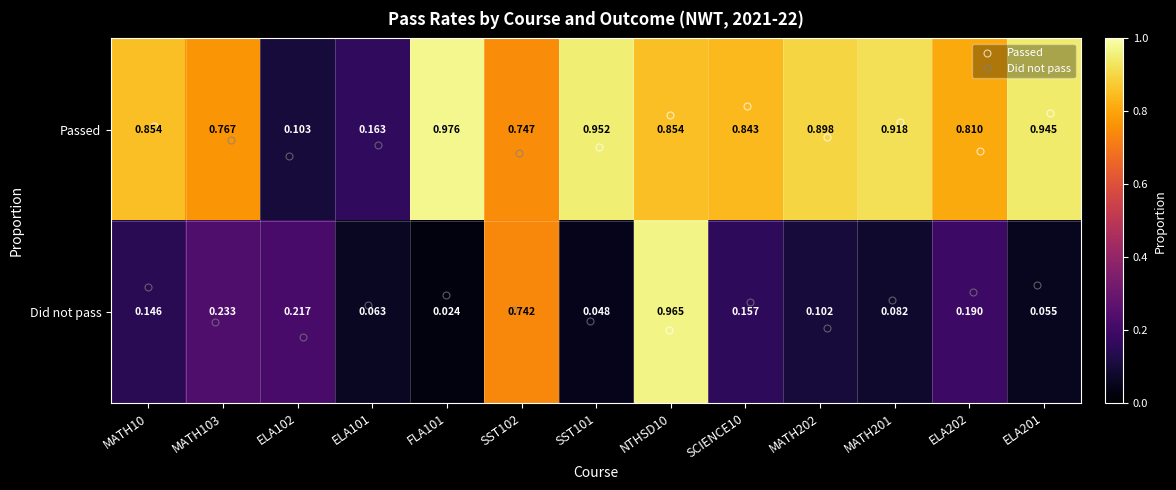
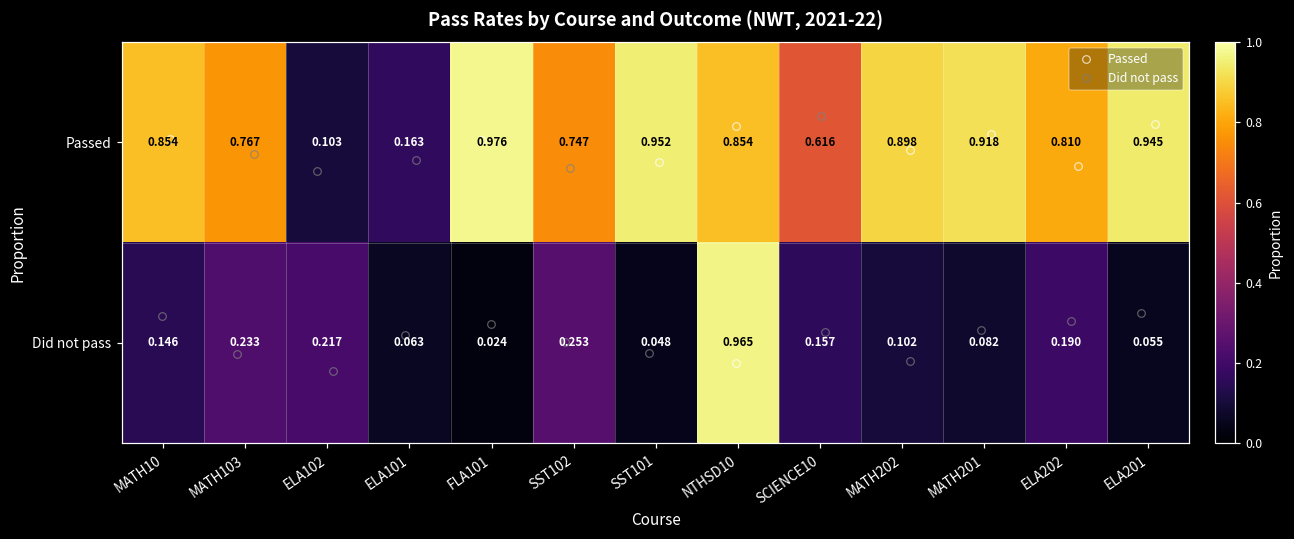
Passed, SCIENCE10: 0.843 -> 0.616
Did not pass, SST102: 0.742 -> 0.253
